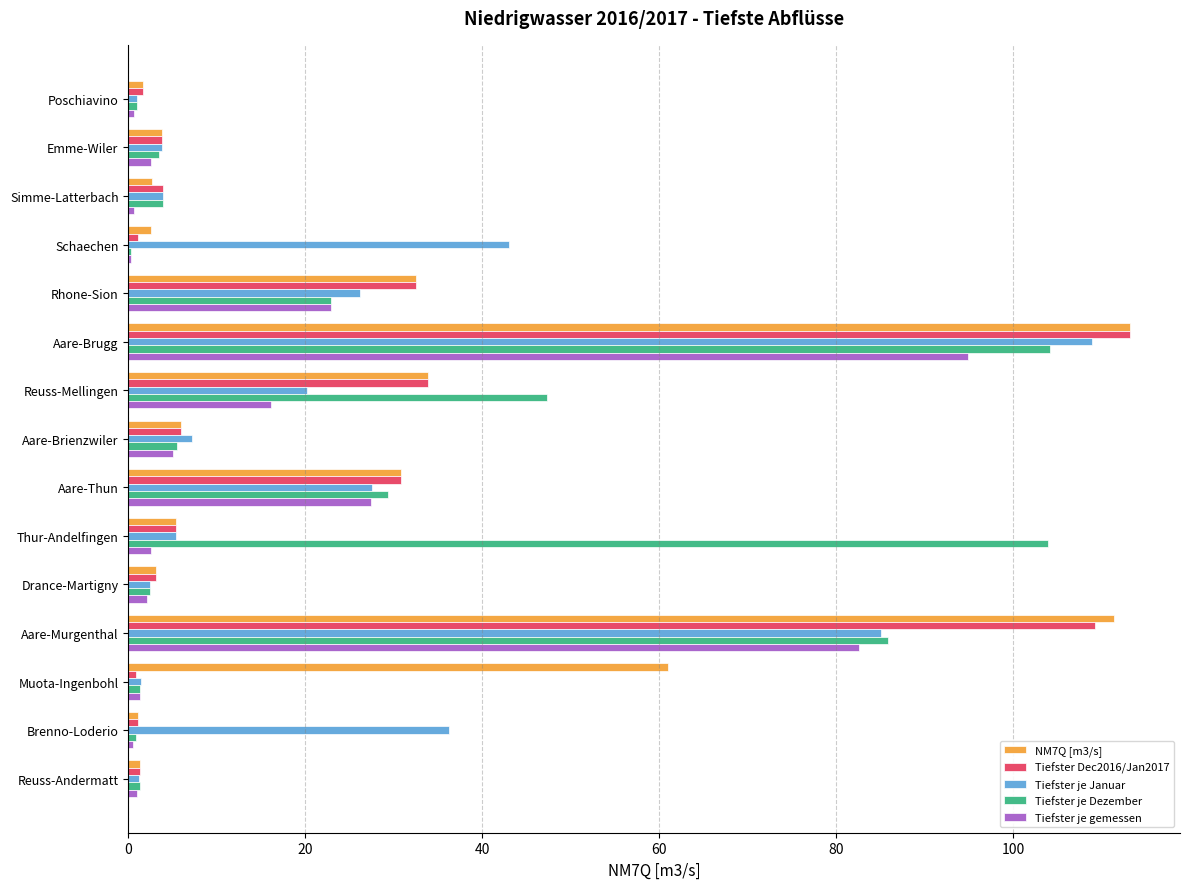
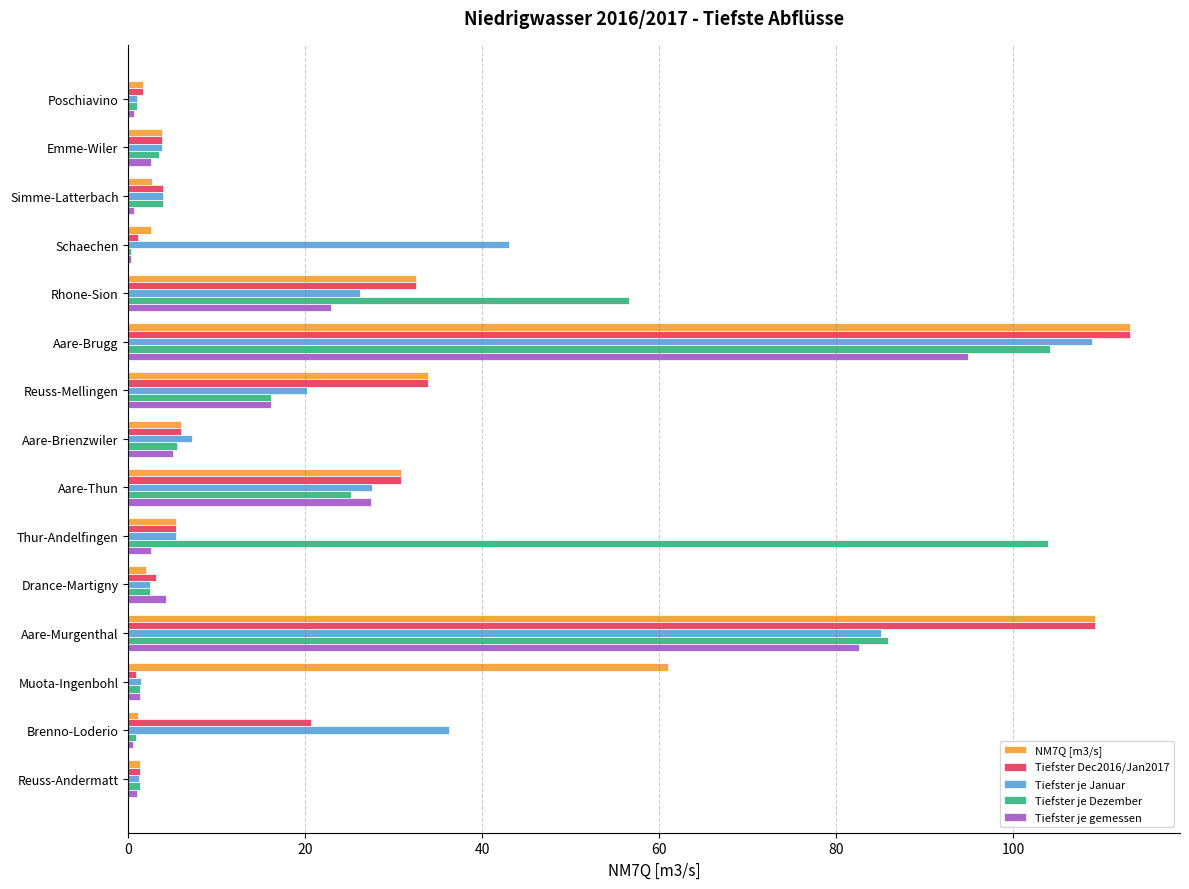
Tiefster je Dezember, Rhone-Sion: 23 -> 57
Tiefster je Dezember, Reuss-Mellingen: 47 -> 16
Tiefster je Dezember, Aare-Thun: 29 -> 25
NM7Q [m3/s], Drance-Martigny: 3 -> 2
Tiefster je gemessen, Drance-Martigny: 2 -> 4
NM7Q [m3/s], Aare-Murgenthal: 111 -> 109
Tiefster Dec2016/Jan2017, Brenno-Loderio: 1 -> 21
